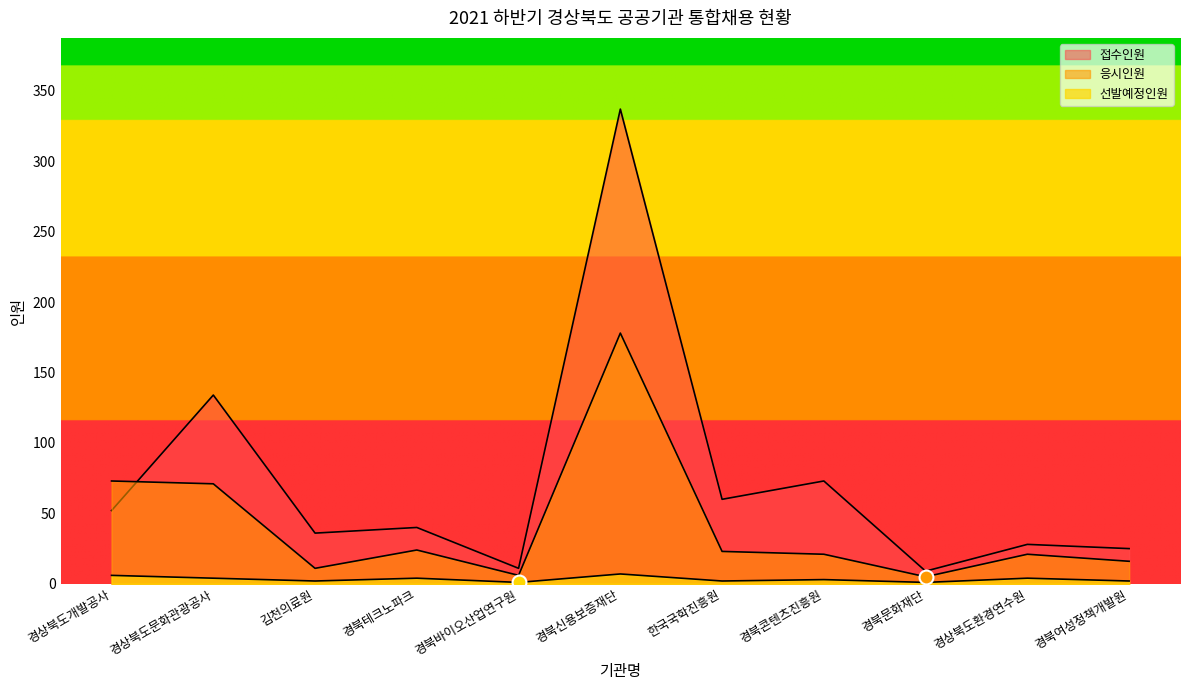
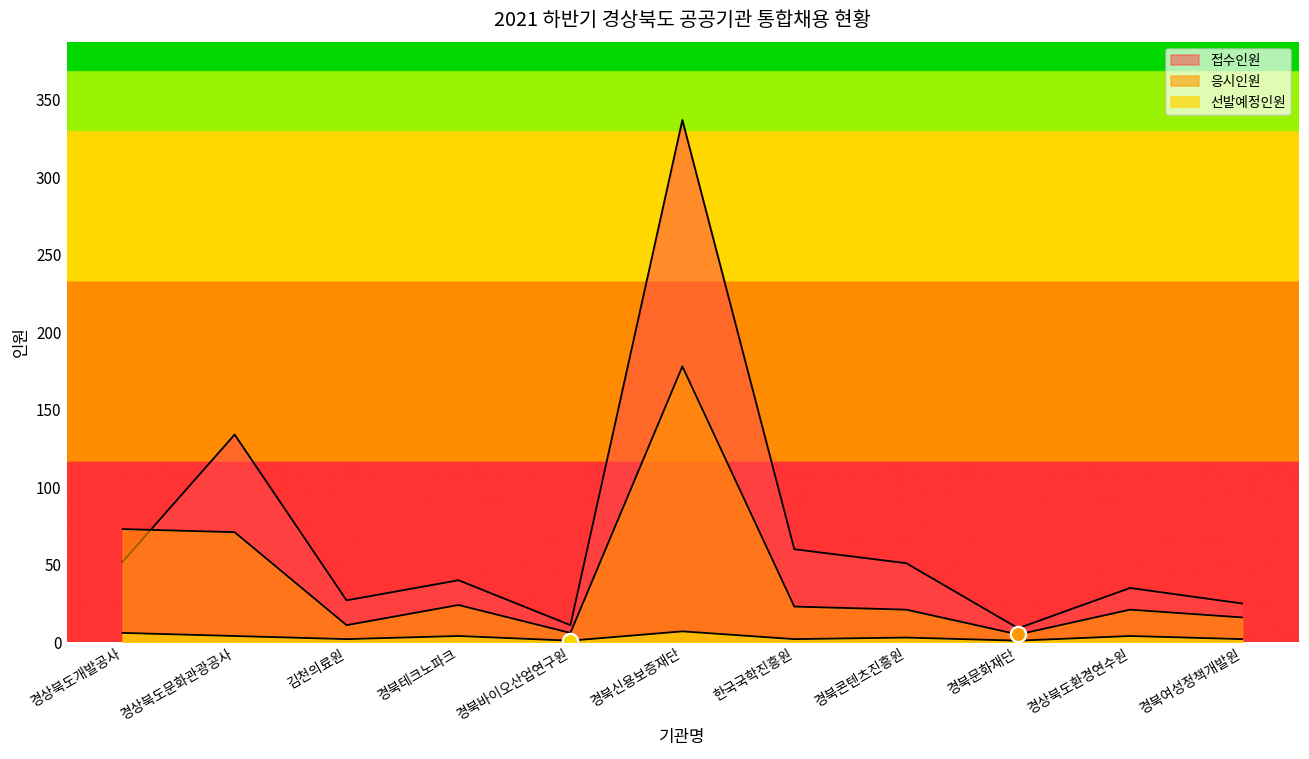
접수인원, 김천의료원: 36 -> 27
접수인원, 경북콘텐츠진흥원: 73 -> 51
접수인원, 경상북도환경연수원: 28 -> 35
